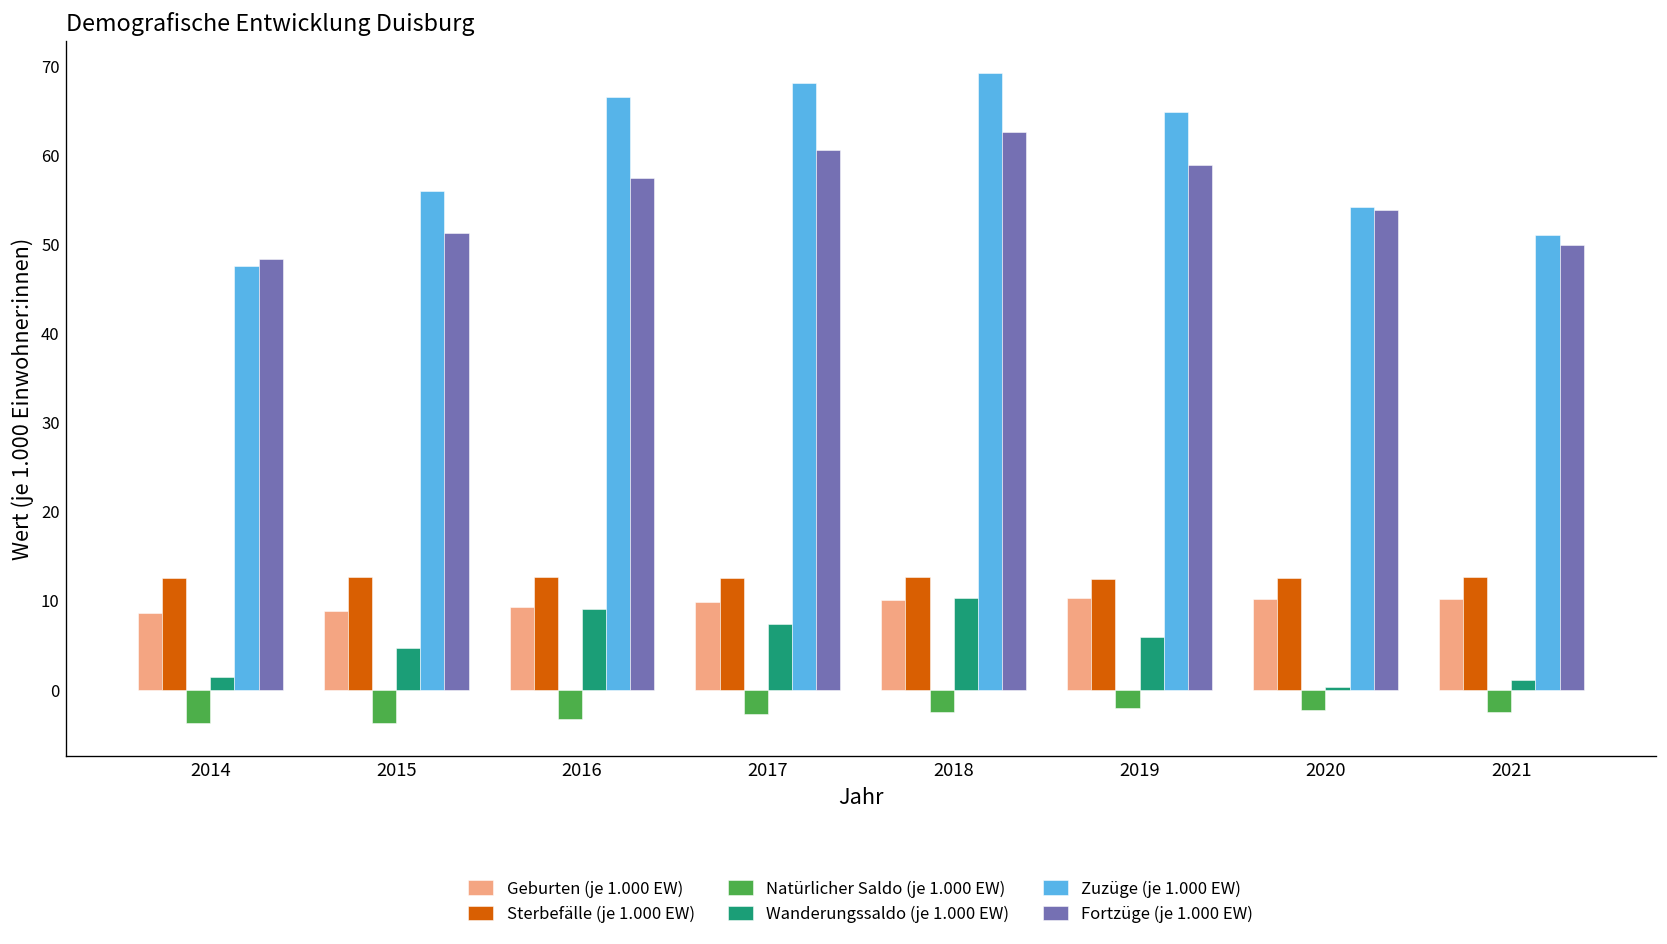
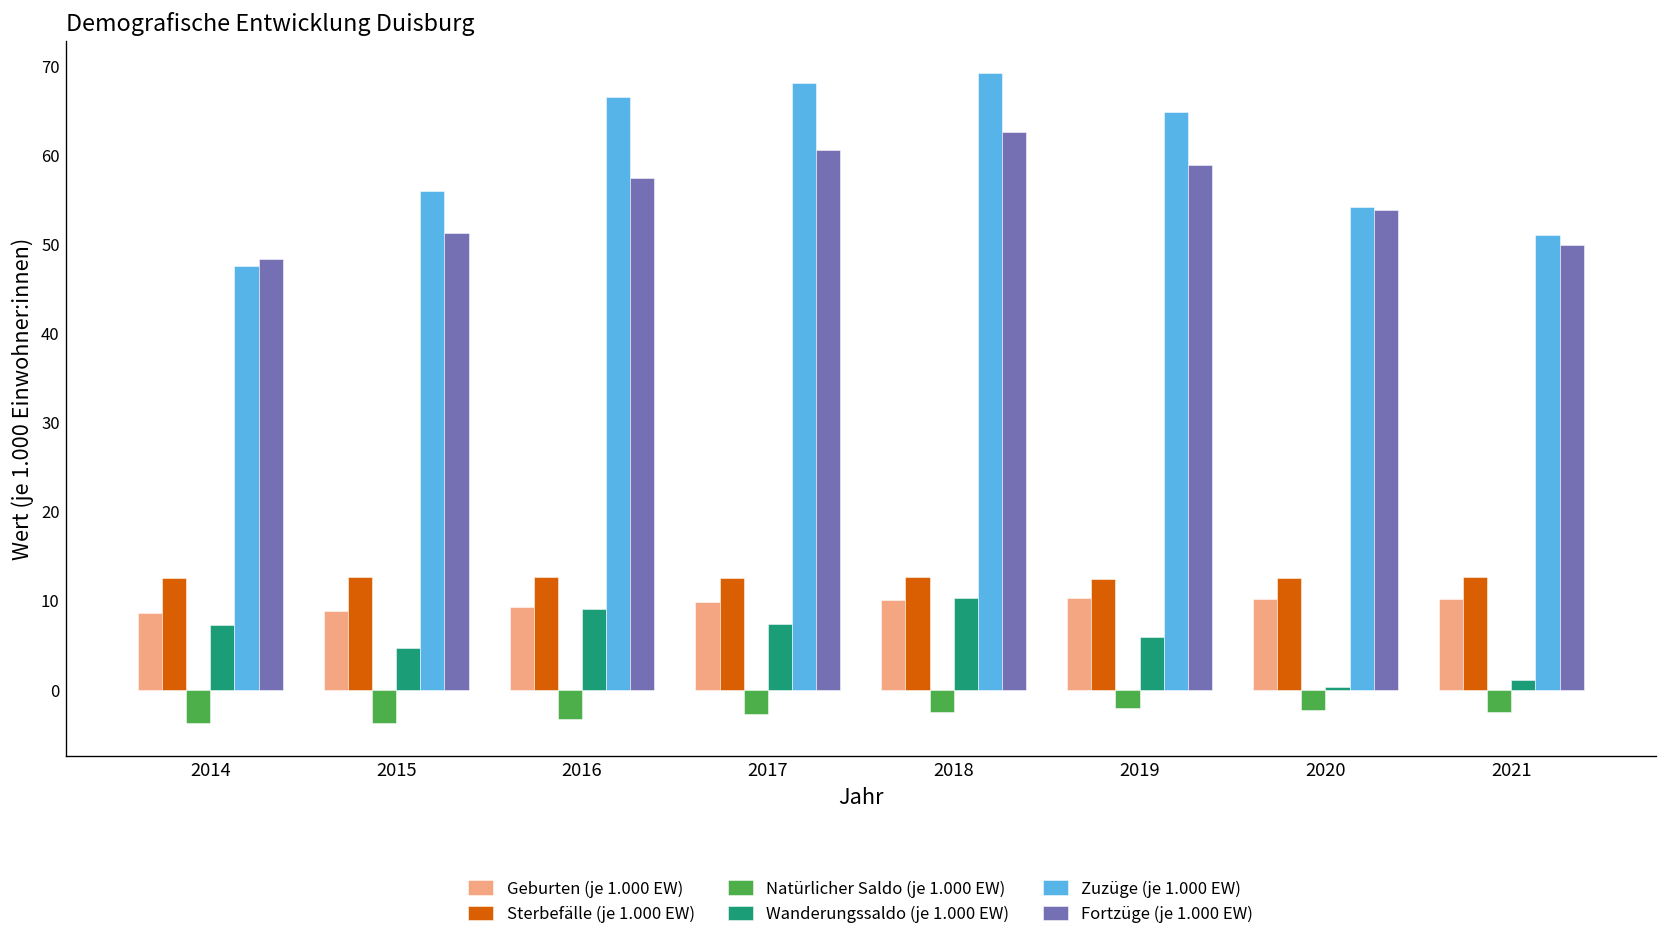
Wanderungssaldo (je 1.000 EW), 2014: 1 -> 7
